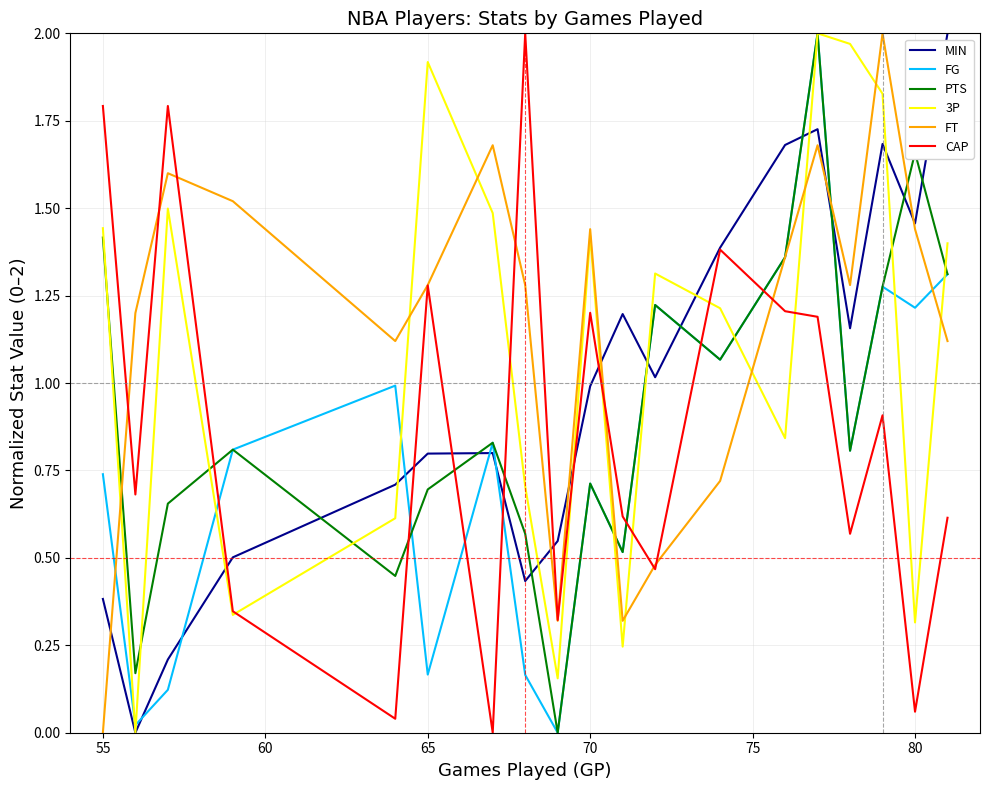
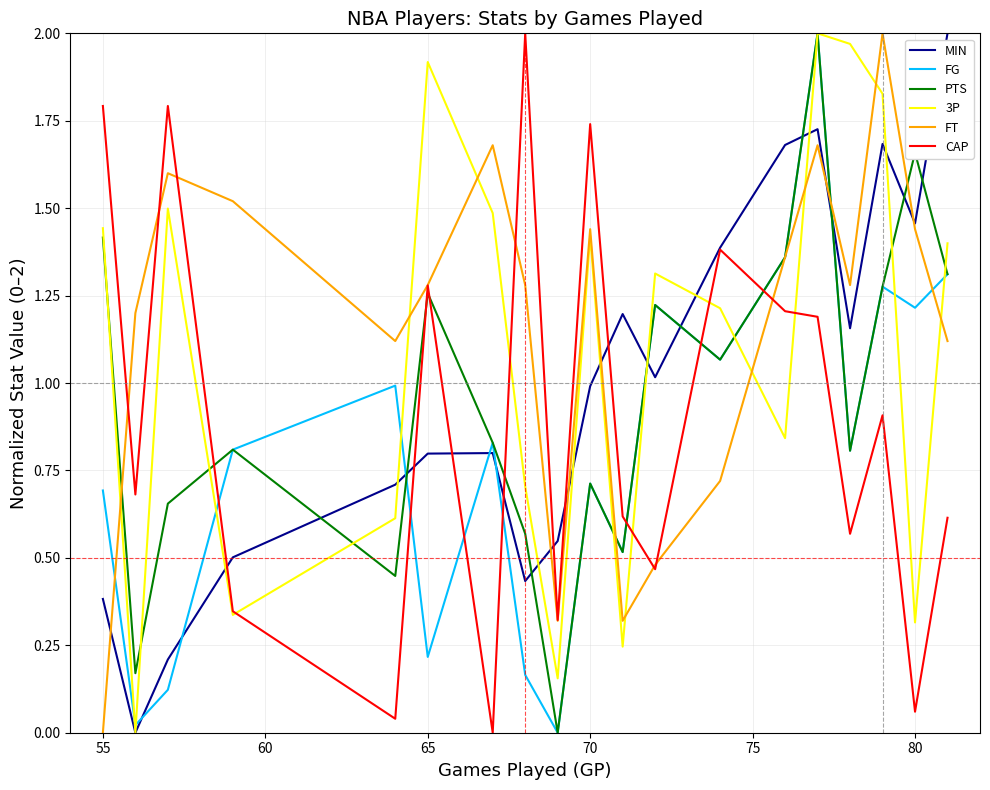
FG, 55: 0.74 -> 0.69
FG, 65: 0.17 -> 0.22
PTS, 65: 0.70 -> 1.26
CAP, 70: 1.20 -> 1.74
